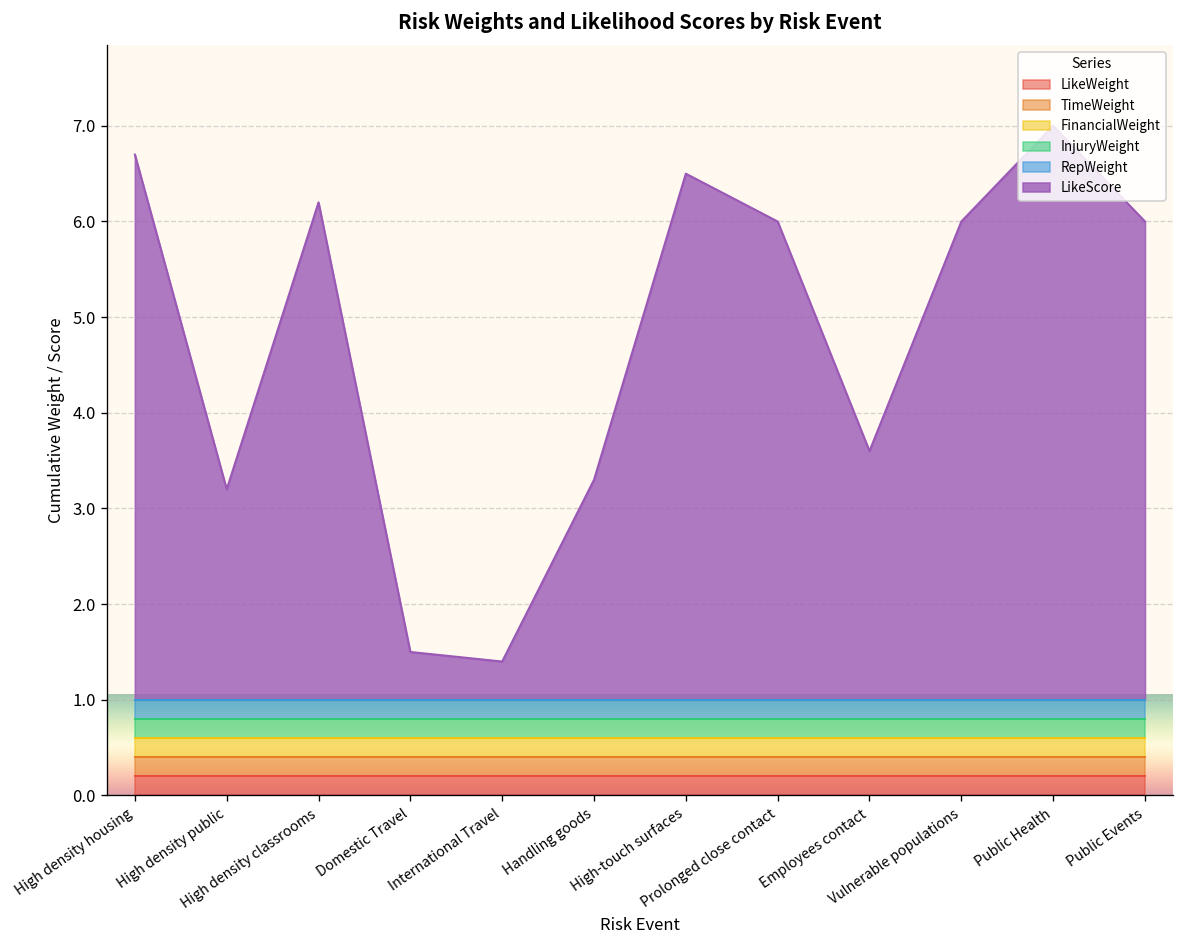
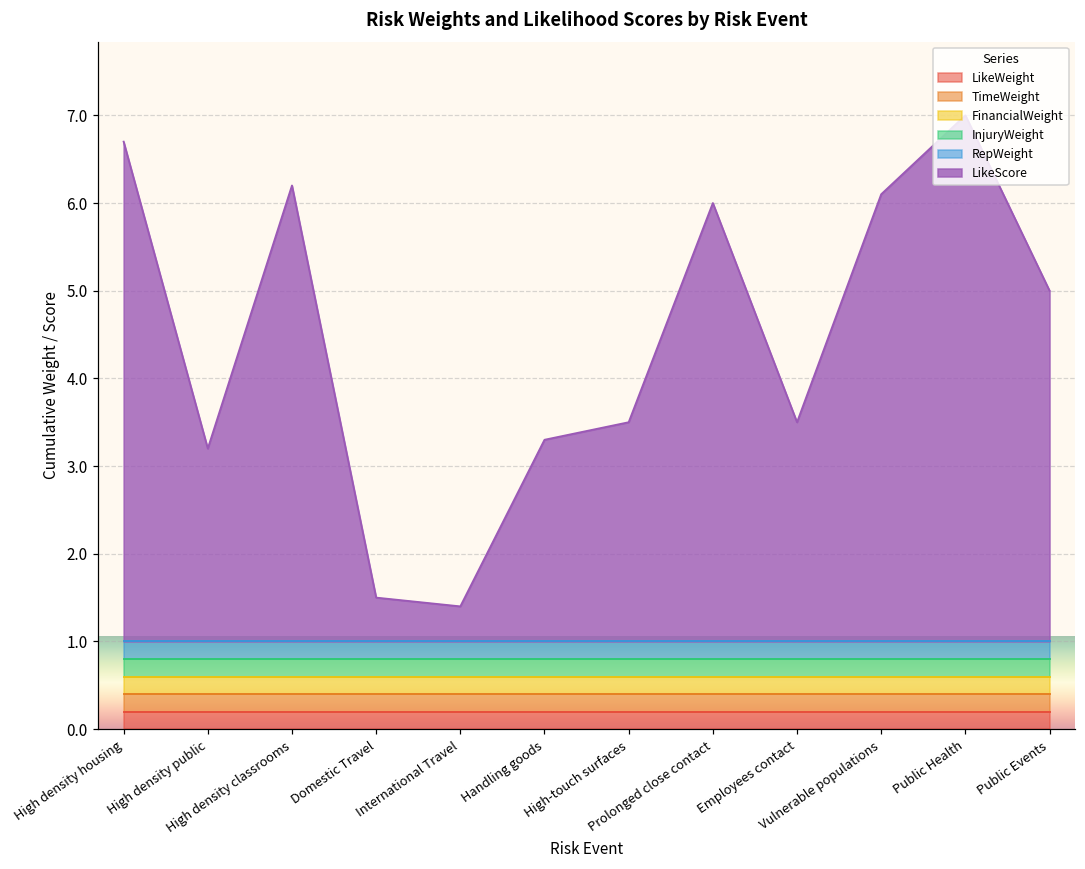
LikeScore, High-touch surfaces: 6.5 -> 3.5
LikeScore, Employees contact: 3.6 -> 3.5
LikeScore, Vulnerable populations: 6.0 -> 6.1
LikeScore, Public Events: 6.0 -> 5.0
